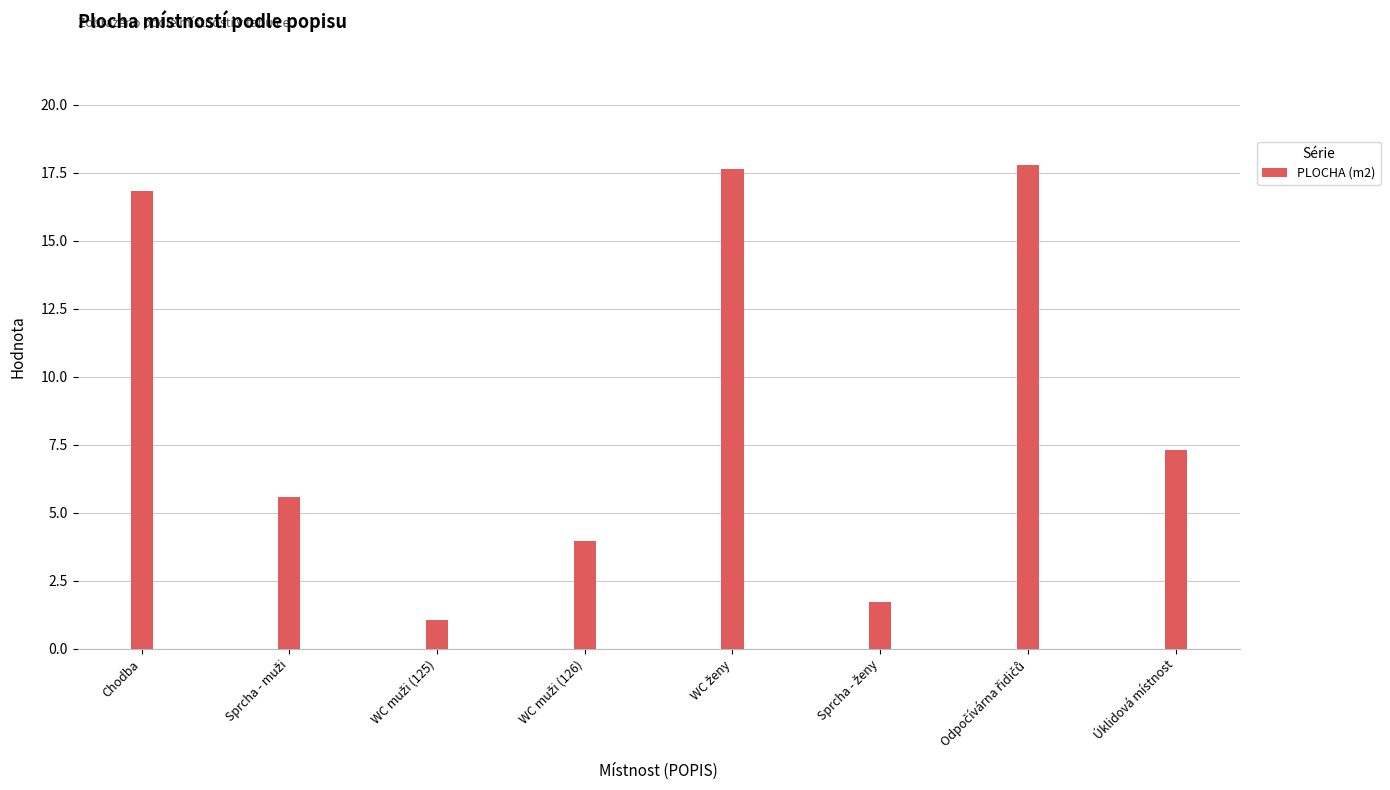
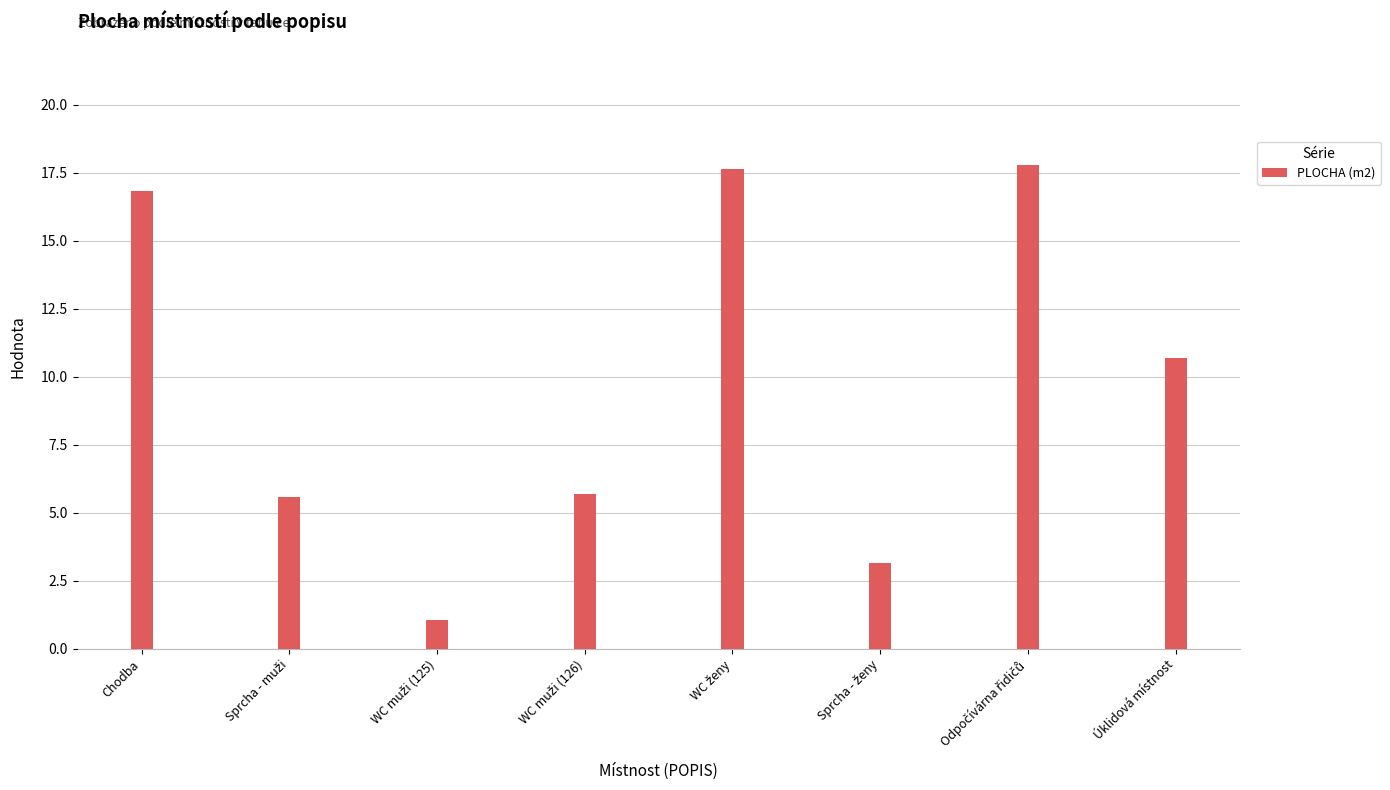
WC muži (126): 4.0 -> 5.7
Sprcha - ženy: 1.7 -> 3.2
Úklidová místnost: 7.3 -> 10.7
